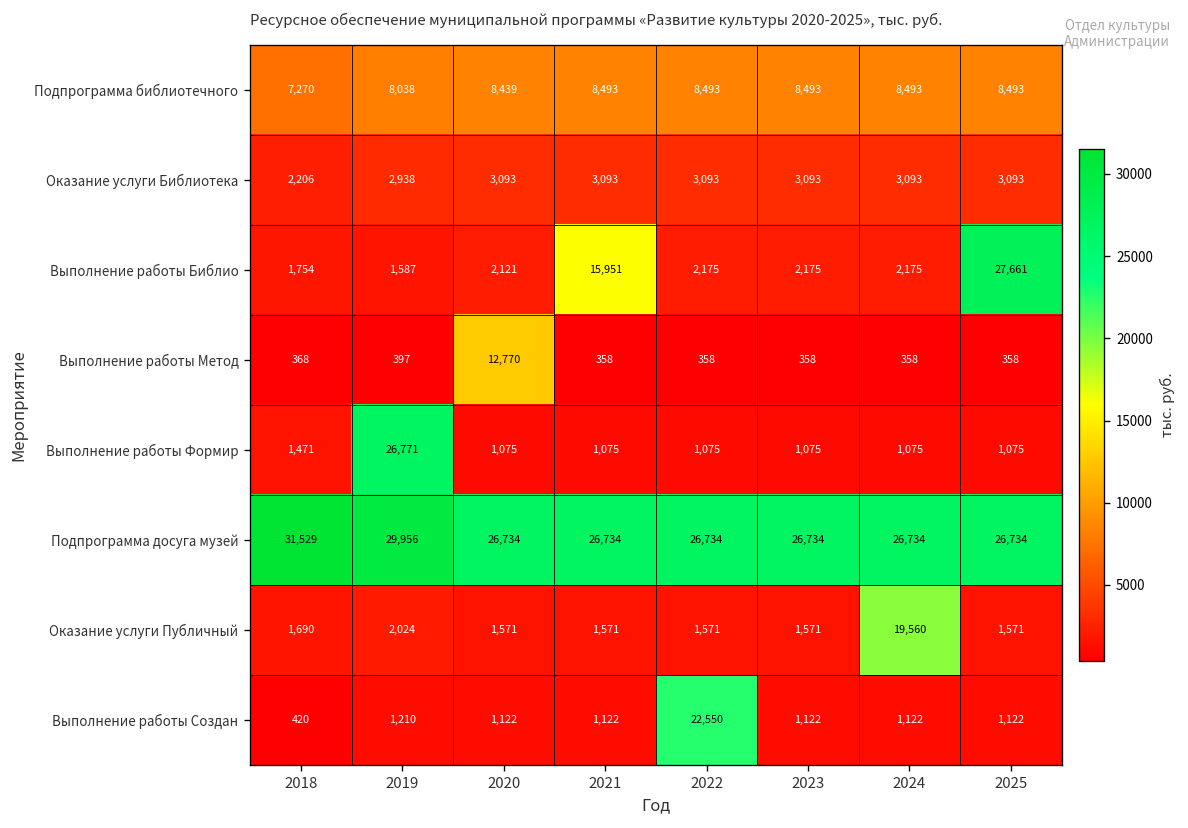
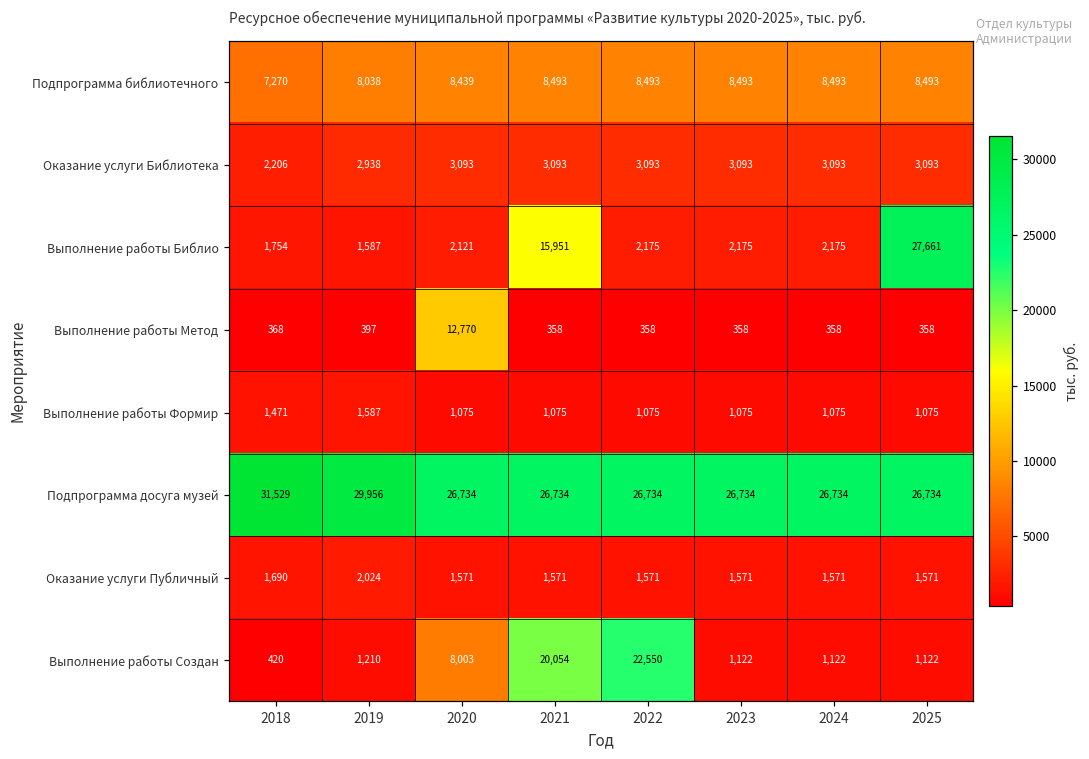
Выполнение работы Формир, 2019: 26,771 -> 1,587
Оказание услуги Публичный, 2024: 19,560 -> 1,571
Выполнение работы Создан, 2020: 1,122 -> 8,003
Выполнение работы Создан, 2021: 1,122 -> 20,054
